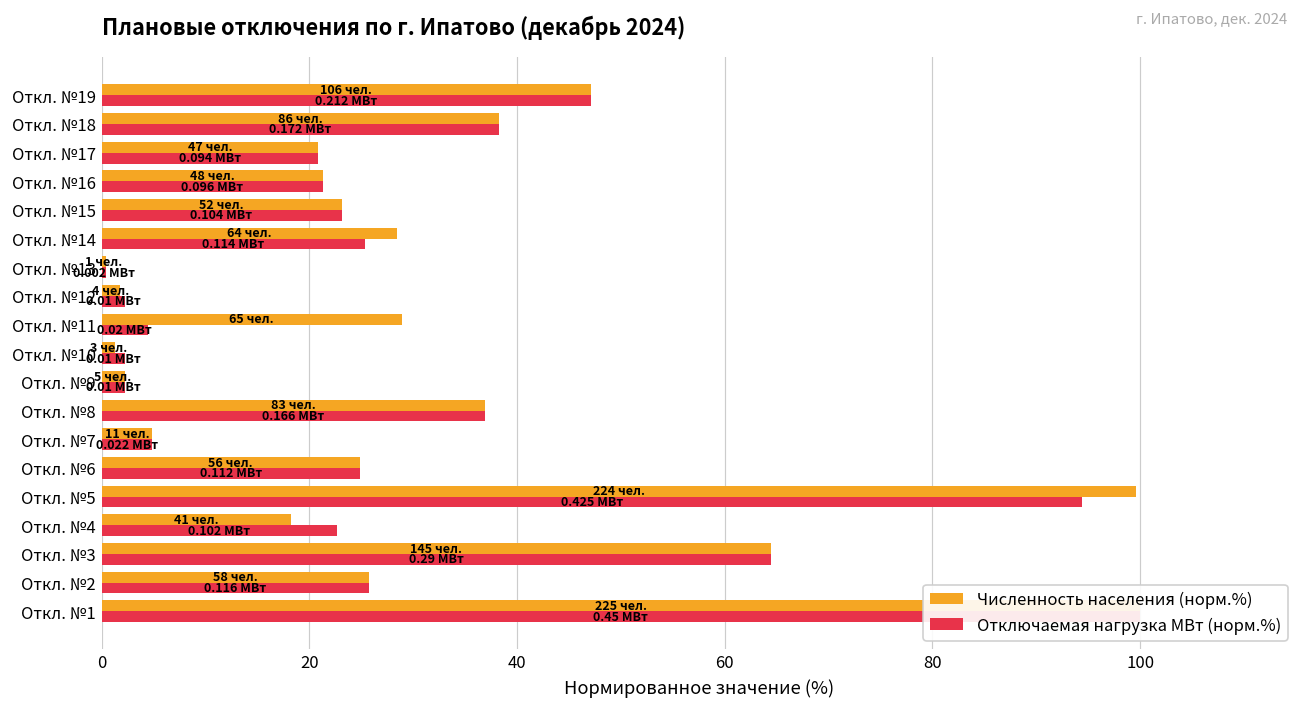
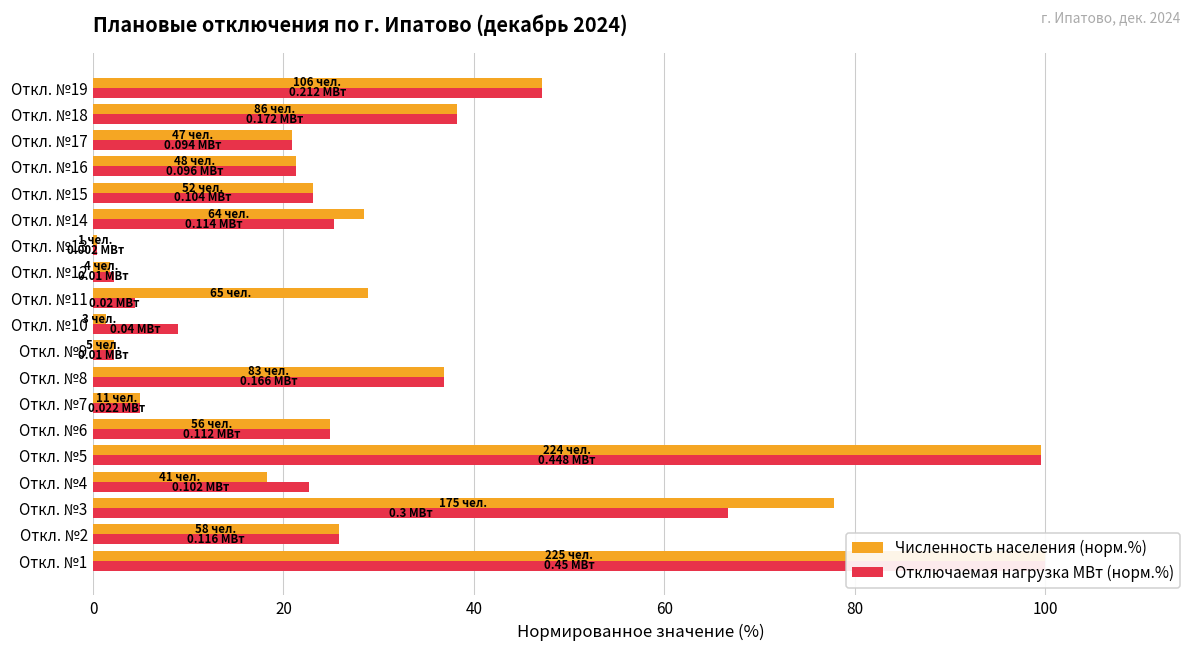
Отключаемая нагрузка МВт (норм.%), Откл. №10: 0.01 -> 0.04
Отключаемая нагрузка МВт (норм.%), Откл. №5: 0.425 -> 0.448
Численность населения (норм.%), Откл. №3: 145 -> 175
Отключаемая нагрузка МВт (норм.%), Откл. №3: 0.29 -> 0.3
